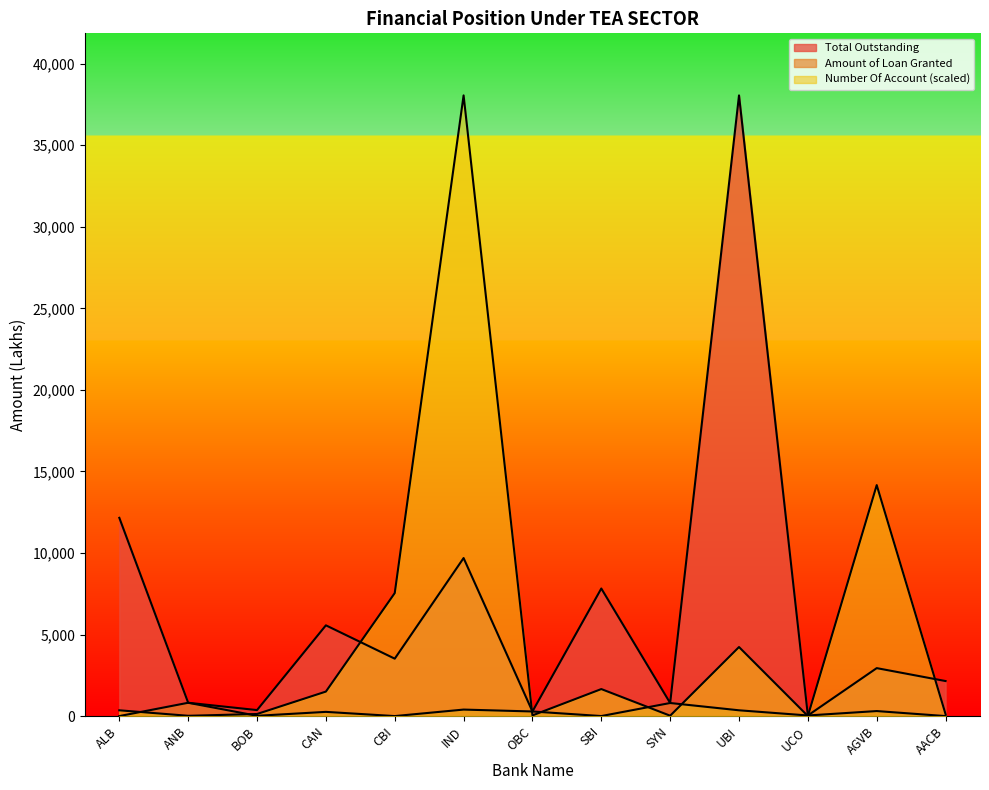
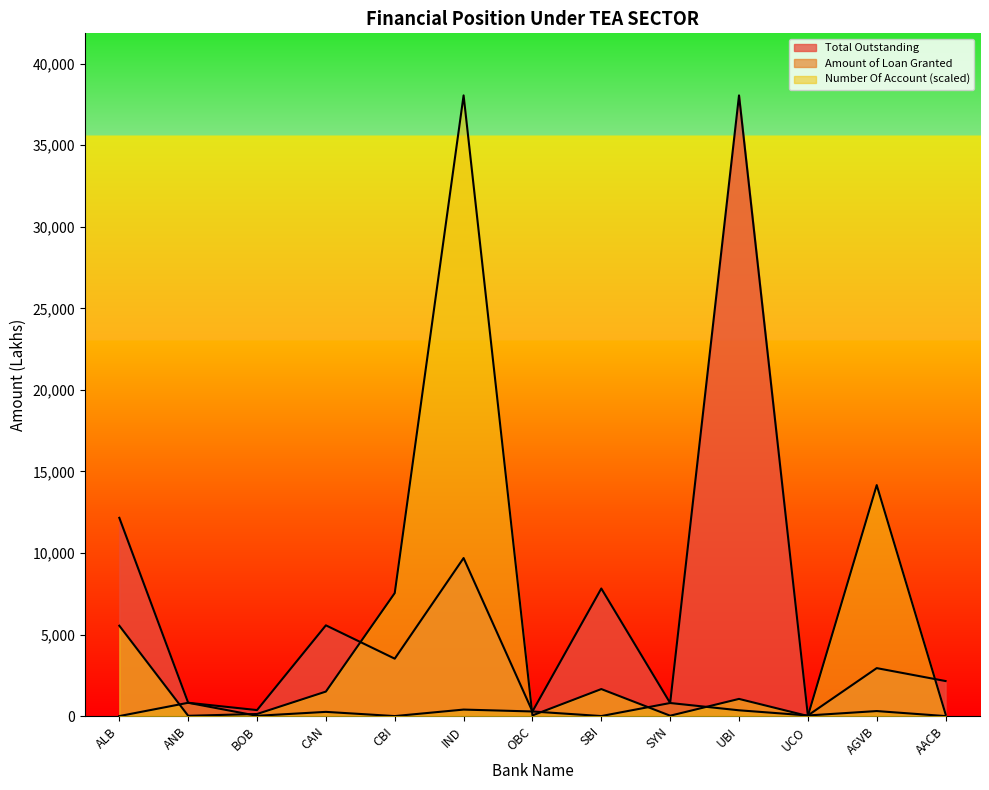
Number Of Account (scaled), ALB: 400 -> 5,500
Number Of Account (scaled), UBI: 4,200 -> 1,100
